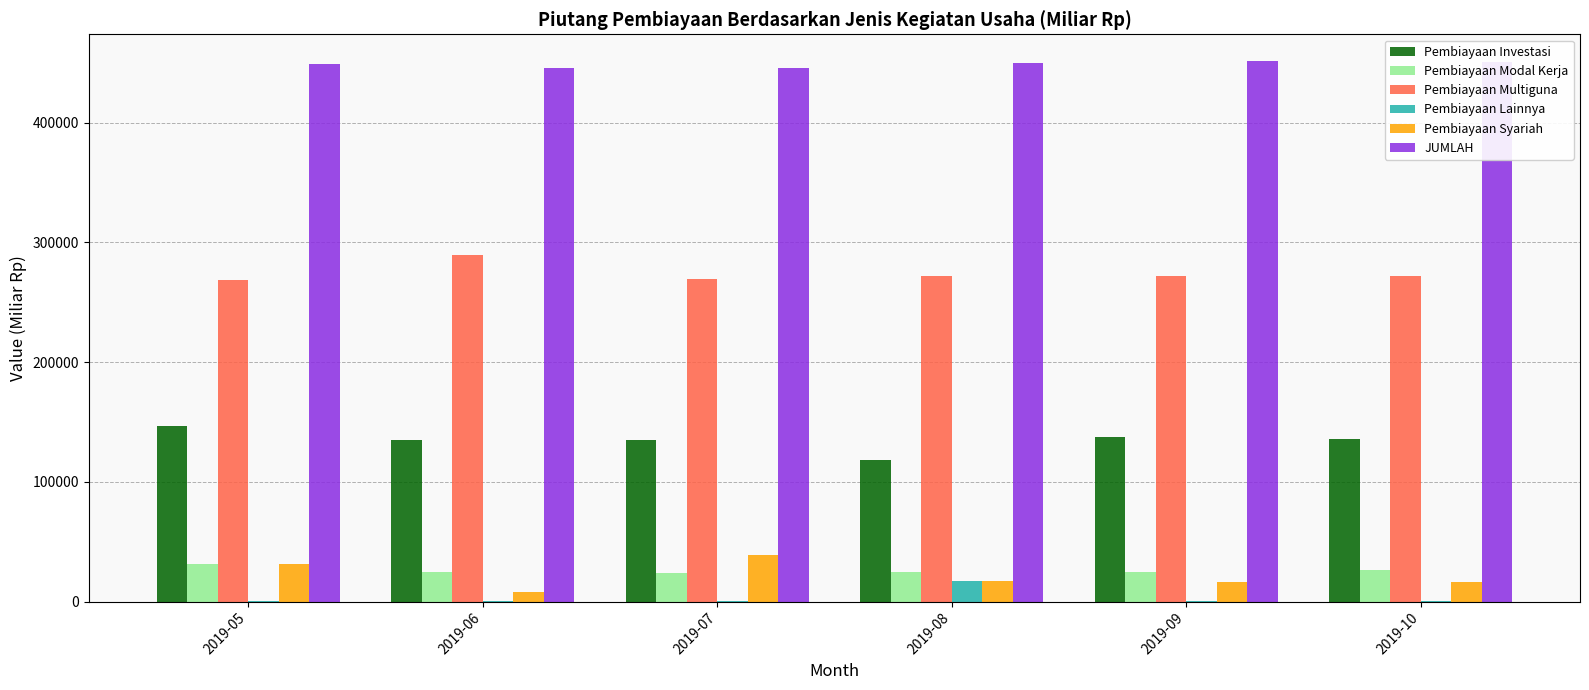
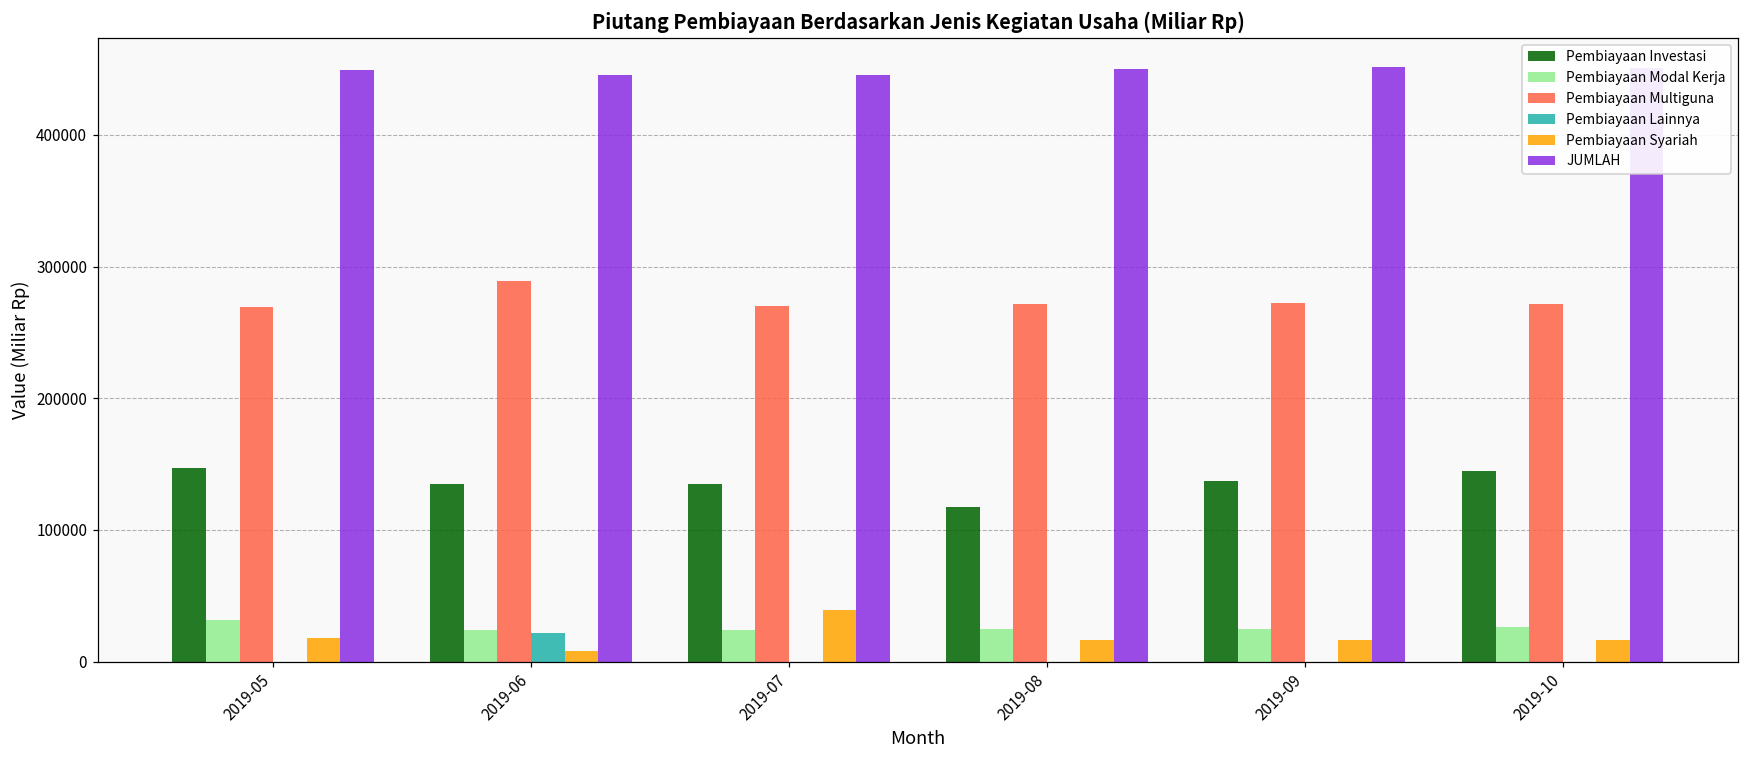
Pembiayaan Syariah, 2019-05: 31000 -> 18000
Pembiayaan Lainnya, 2019-06: 0 -> 22000
Pembiayaan Lainnya, 2019-08: 17000 -> 0
Pembiayaan Investasi, 2019-10: 136000 -> 145000
